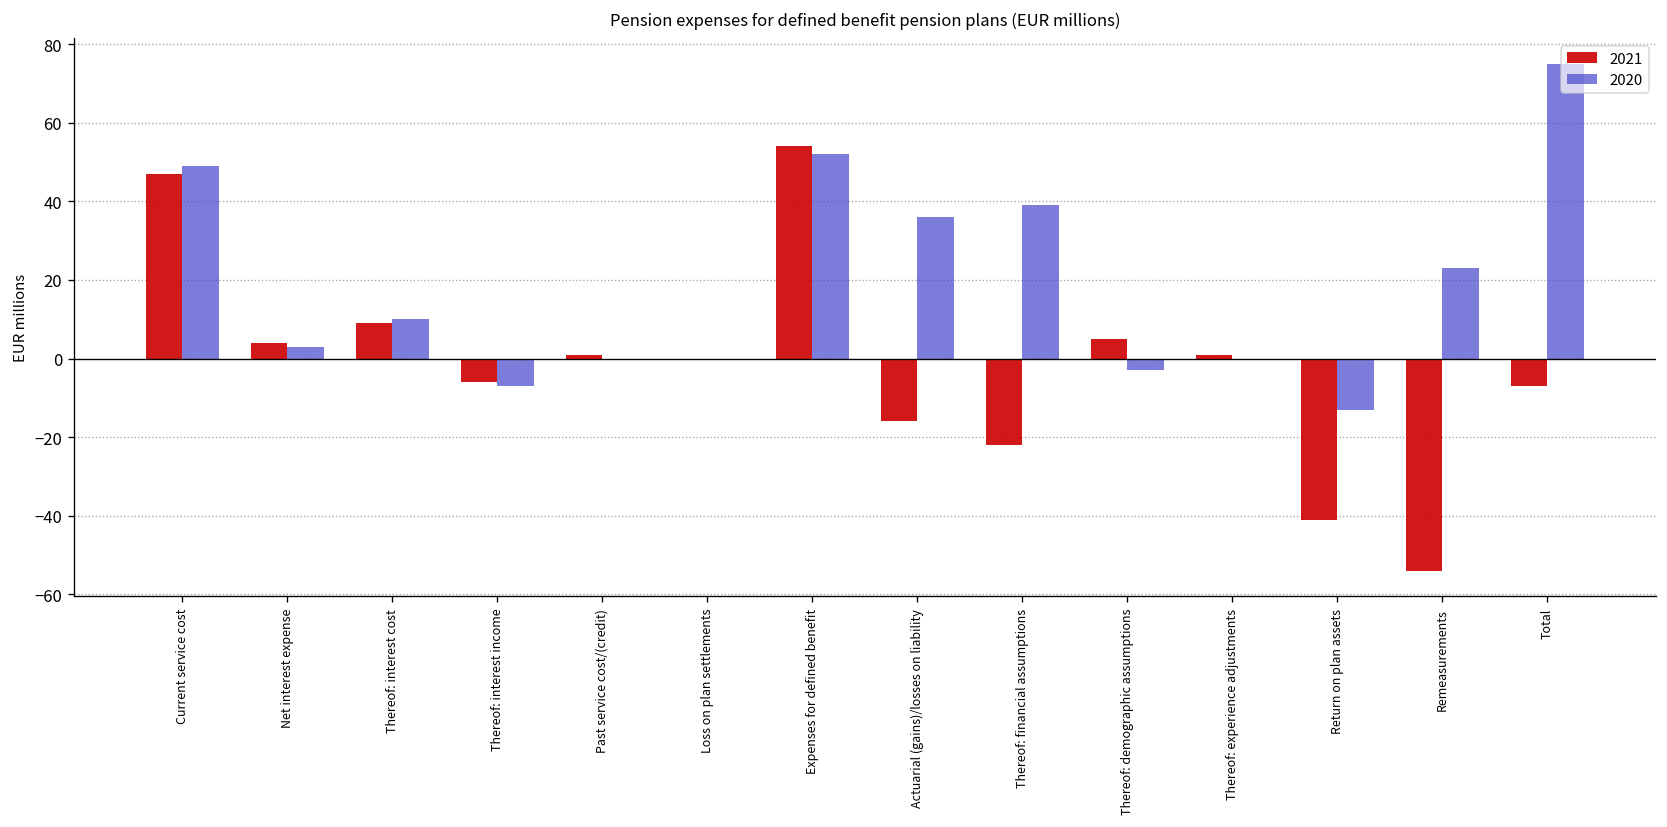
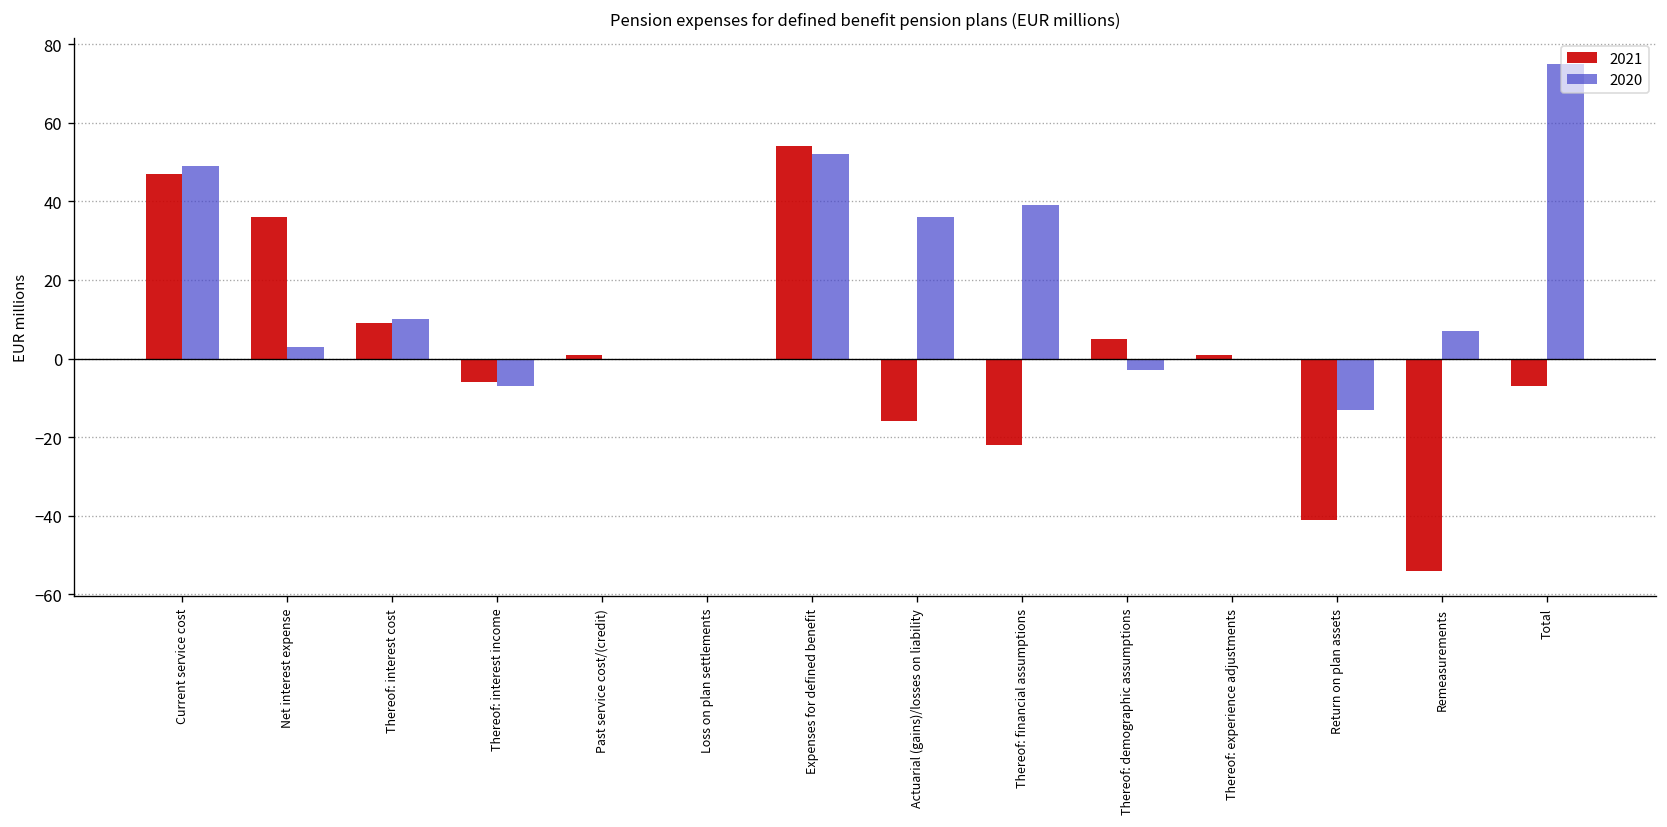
2021, Net interest expense: 4 -> 36
2020, Remeasurements: 23 -> 7
